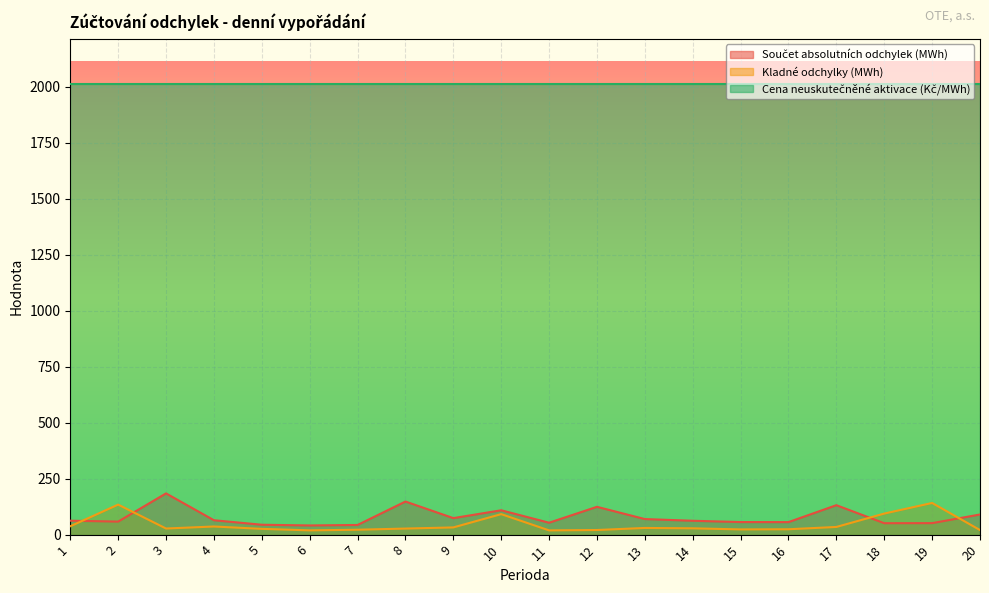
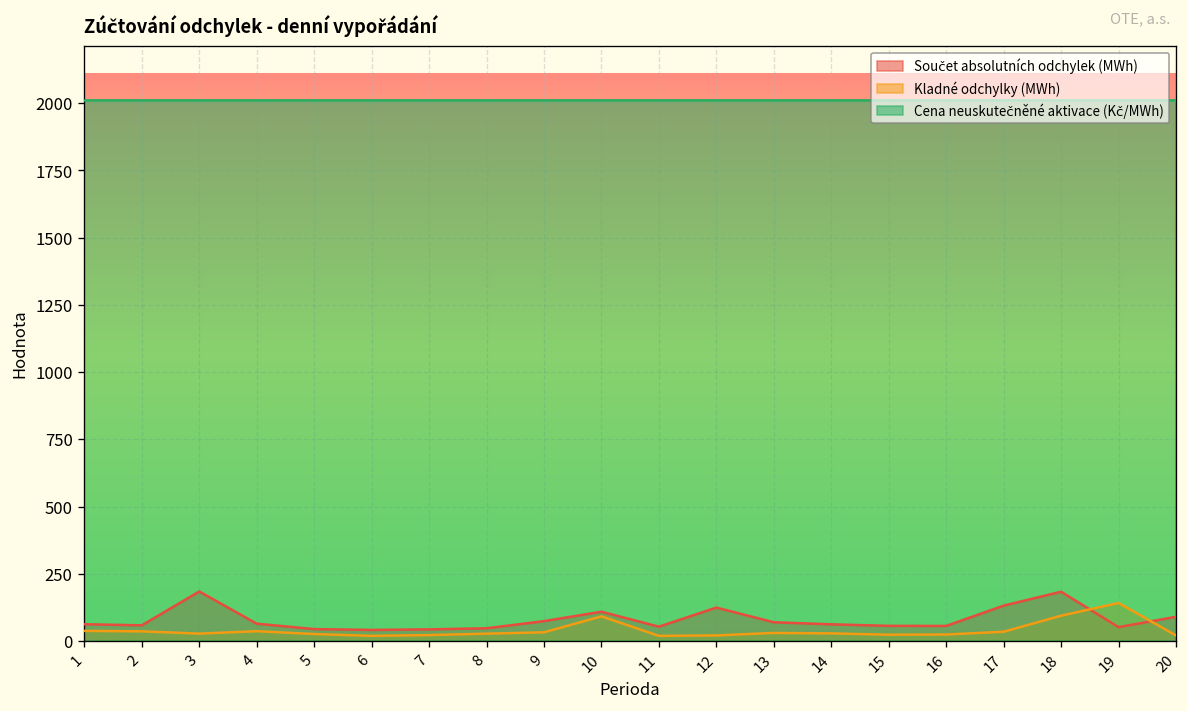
Kladné odchylky (MWh), 2: 130 -> 40
Součet absolutních odchylek (MWh), 8: 150 -> 50
Součet absolutních odchylek (MWh), 18: 50 -> 180
